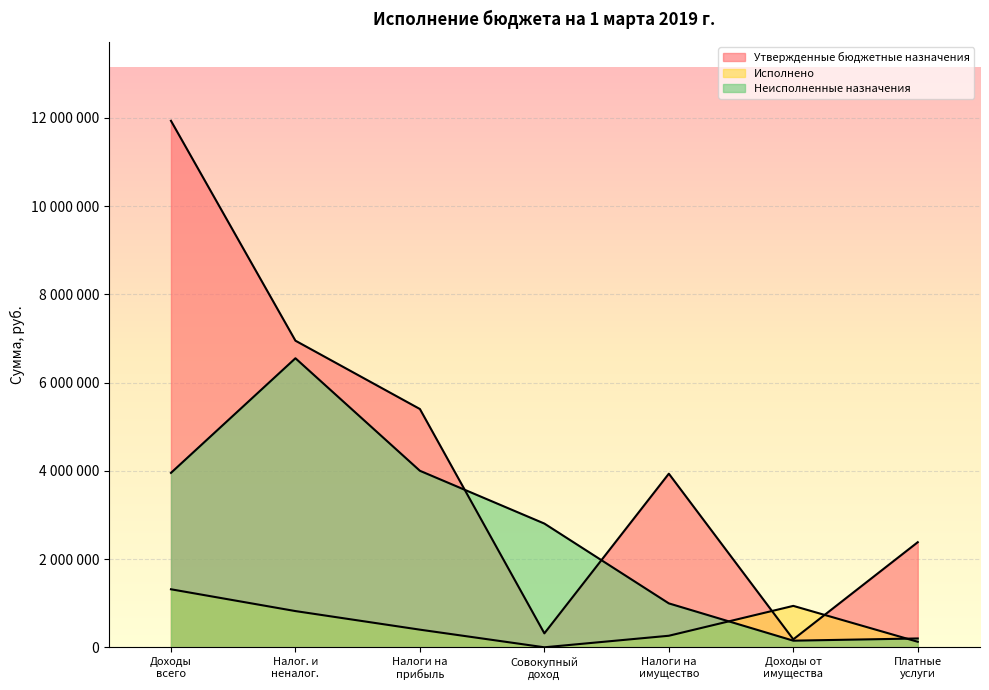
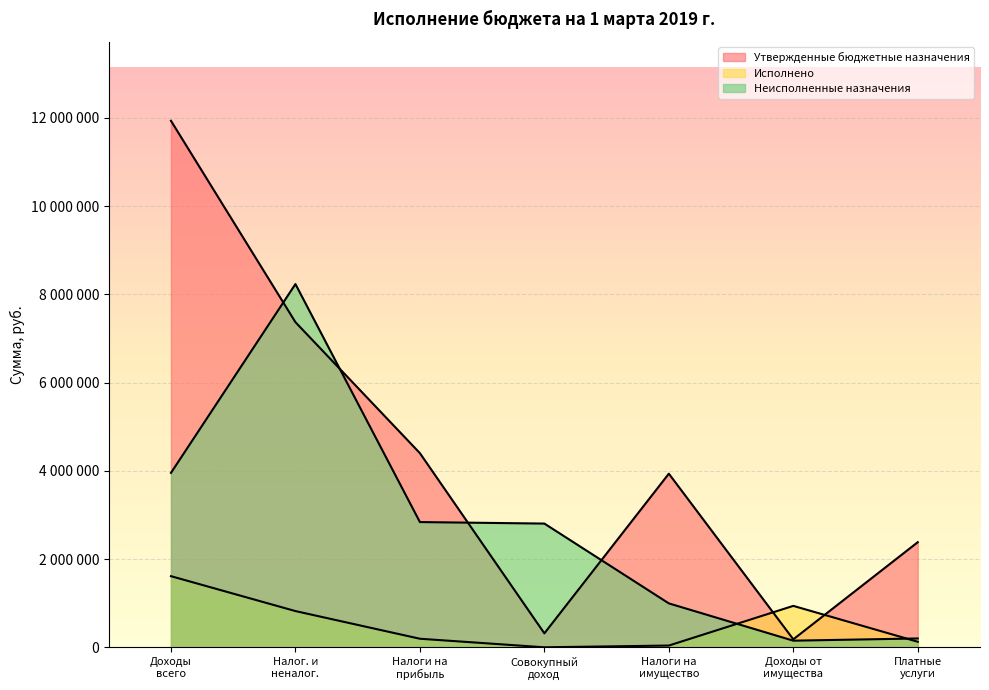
Исполнено, Доходы всего: 1300000 -> 1600000
Утвержденные бюджетные назначения, Налог. и неналог.: 6900000 -> 7400000
Неисполненные назначения, Налог. и неналог.: 6600000 -> 8200000
Утвержденные бюджетные назначения, Налоги на прибыль: 5400000 -> 4400000
Исполнено, Налоги на прибыль: 400000 -> 200000
Неисполненные назначения, Налоги на прибыль: 4000000 -> 2800000
Исполнено, Налоги на имущество: 300000 -> 0
